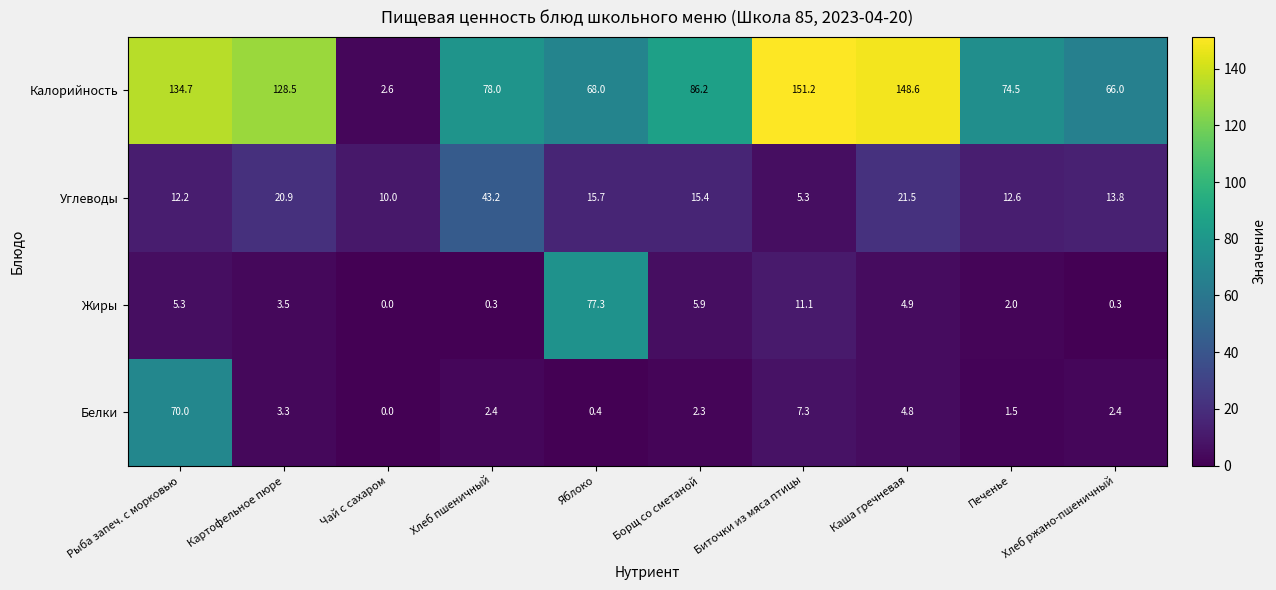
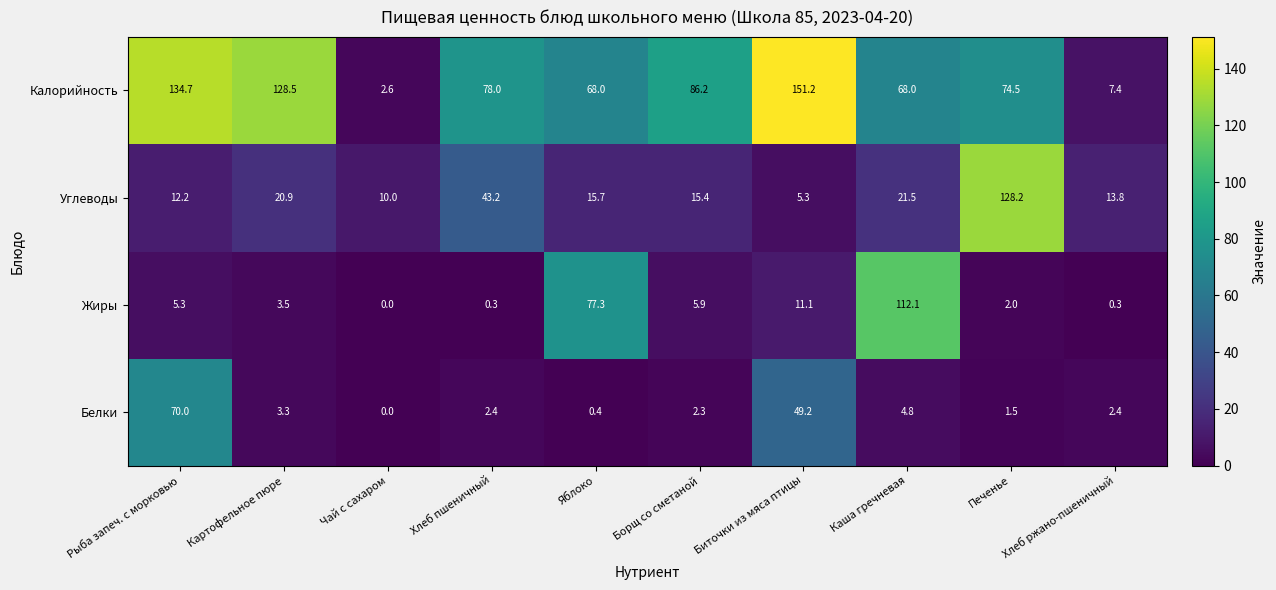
Калорийность, Каша гречневая: 148.6 -> 68.0
Калорийность, Хлеб ржано-пшеничный: 66.0 -> 7.4
Углеводы, Печенье: 12.6 -> 128.2
Жиры, Каша гречневая: 4.9 -> 112.1
Белки, Биточки из мяса птицы: 7.3 -> 49.2
